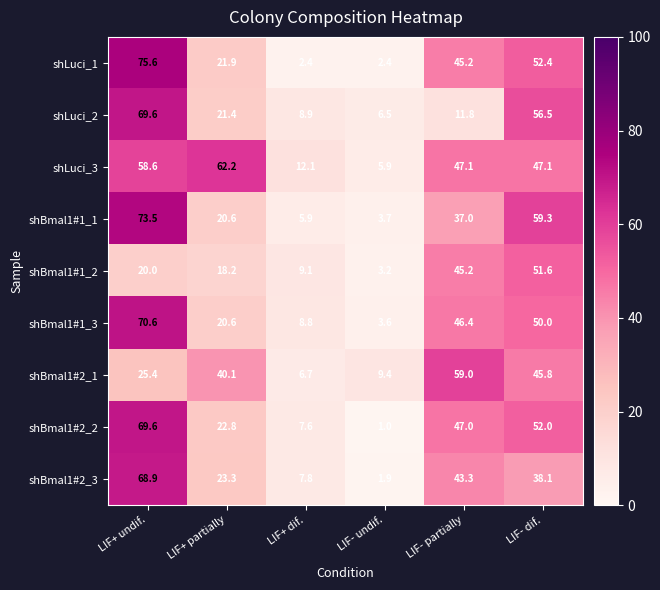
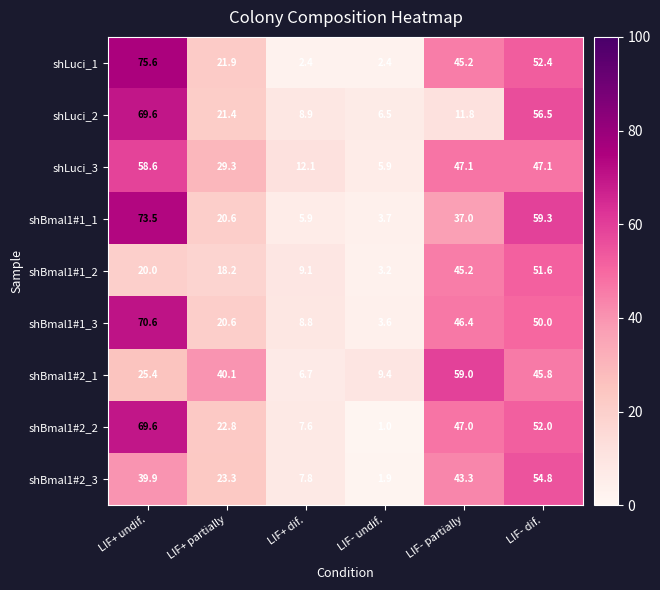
shLuci_3, LIF+ partially: 62.2 -> 29.3
shBmal1#2_3, LIF+ undif.: 68.9 -> 39.9
shBmal1#2_3, LIF- dif.: 38.1 -> 54.8
